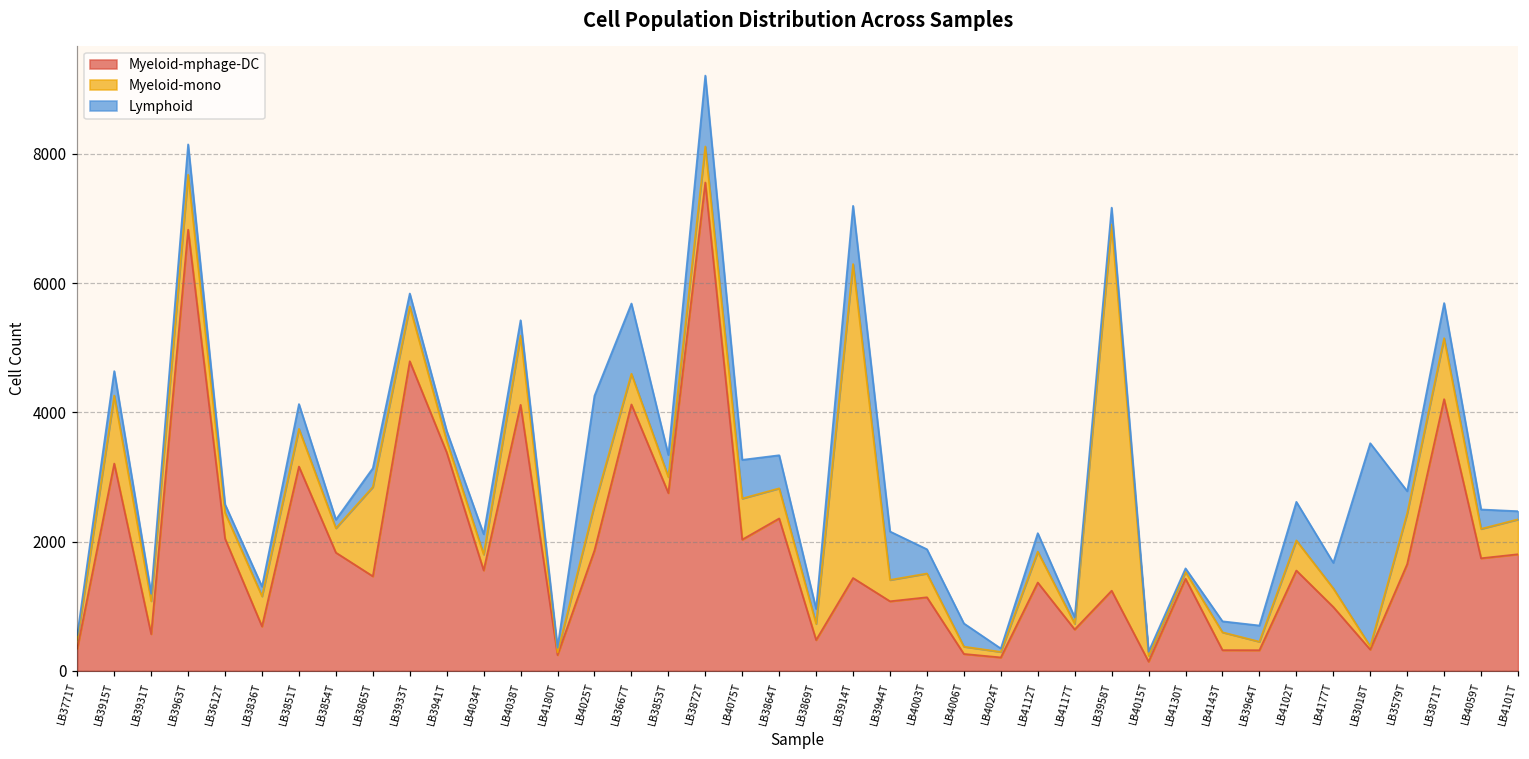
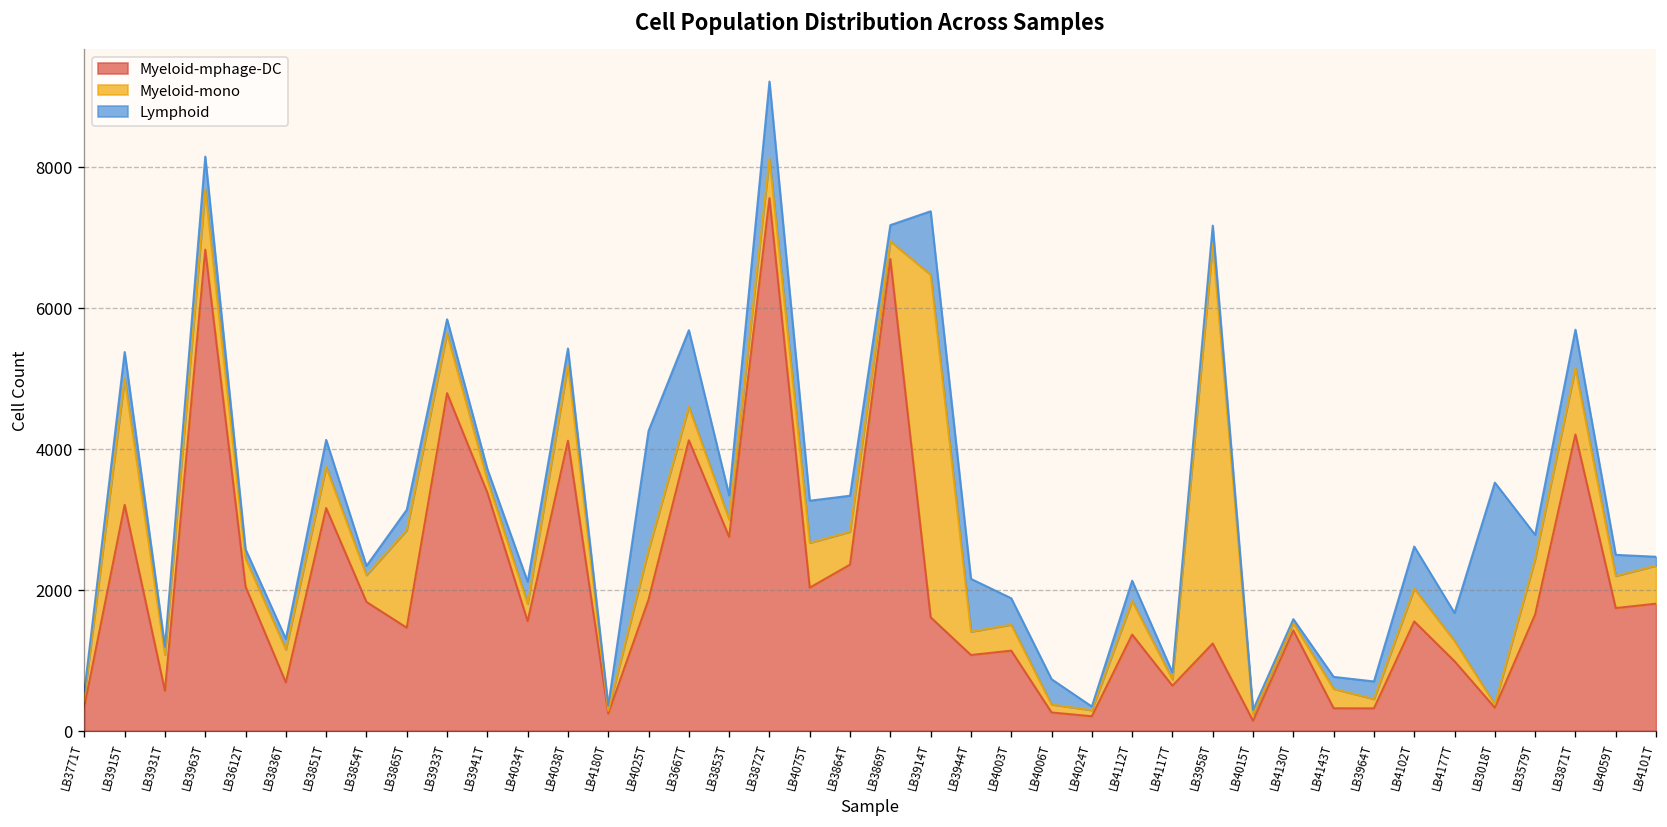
Myeloid-mono, LB3915T: 1100 -> 1800
Myeloid-mphage-DC, LB3869T: 500 -> 6700
Myeloid-mphage-DC, LB3914T: 1400 -> 1600
